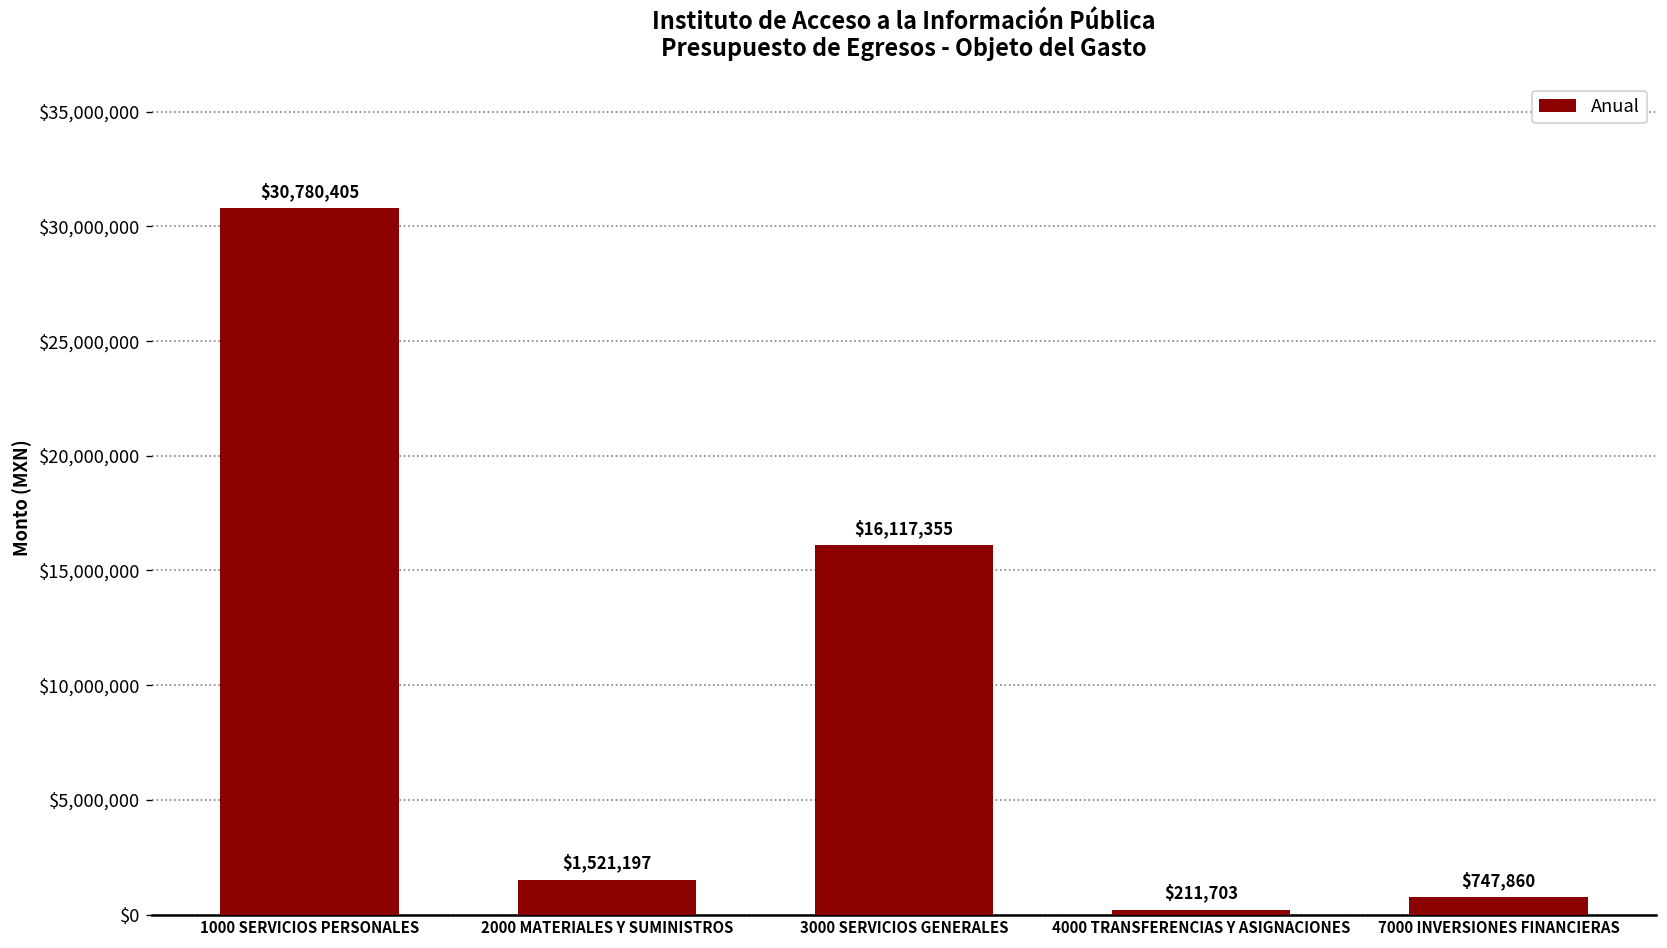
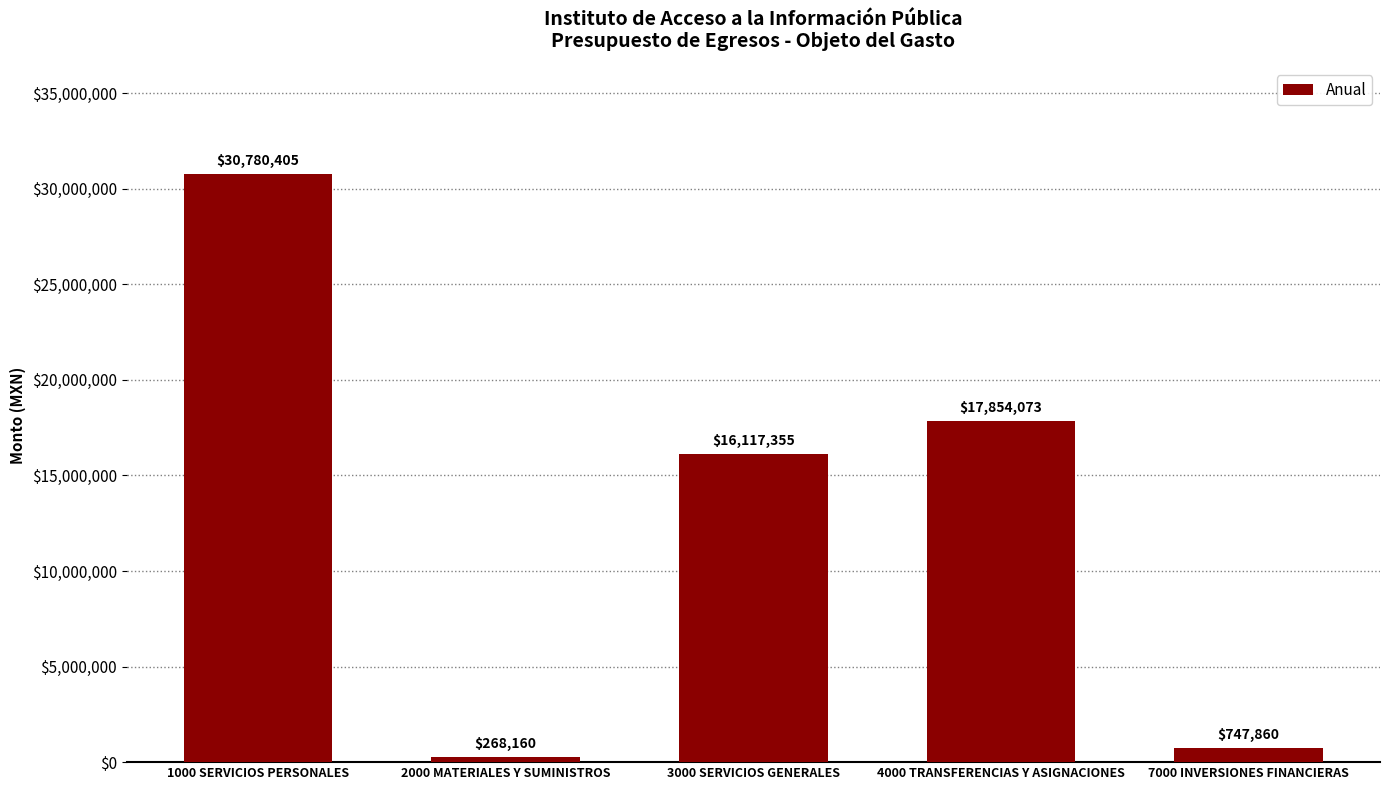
2000 MATERIALES Y SUMINISTROS: $1,521,197 -> $268,160
4000 TRANSFERENCIAS Y ASIGNACIONES: $211,703 -> $17,854,073
